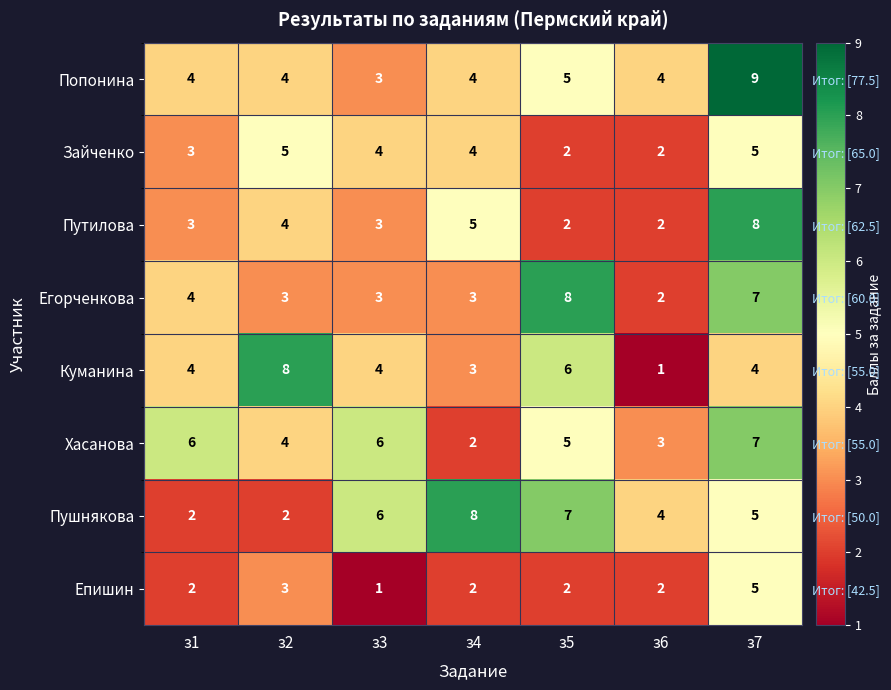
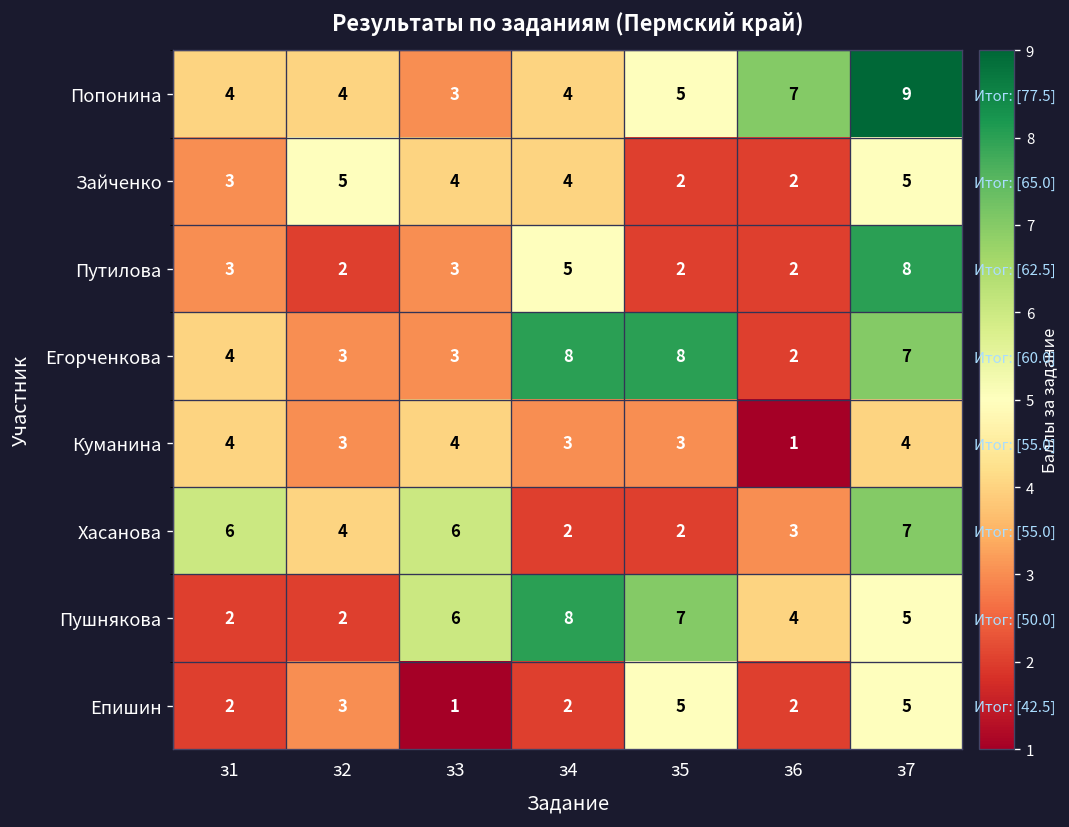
Попонина, з6: 4 -> 7
Путилова, з2: 4 -> 2
Егорченкова, з4: 3 -> 8
Куманина, з2: 8 -> 3
Куманина, з5: 6 -> 3
Хасанова, з5: 5 -> 2
Епишин, з5: 2 -> 5
